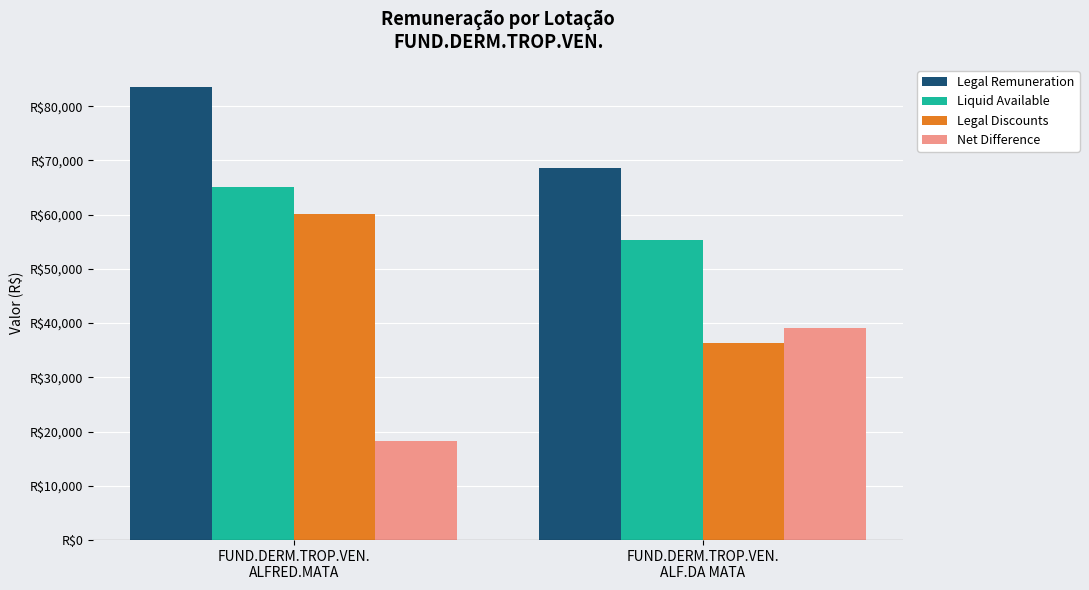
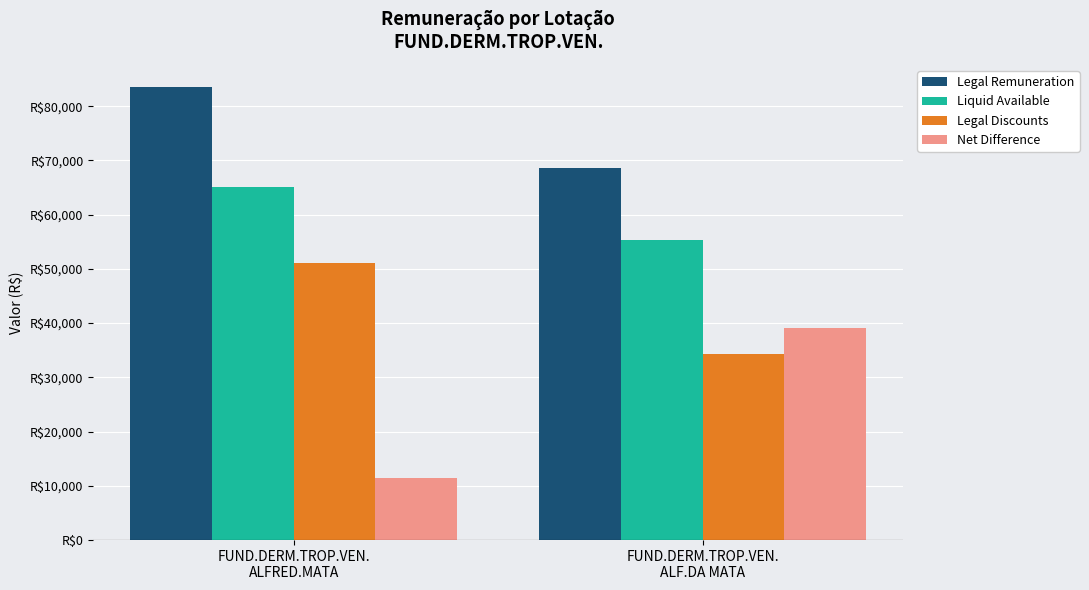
Legal Discounts, FUND.DERM.TROP.VEN. ALFRED.MATA: R$60,000 -> R$51,000
Net Difference, FUND.DERM.TROP.VEN. ALFRED.MATA: R$18,000 -> R$11,000
Legal Discounts, FUND.DERM.TROP.VEN. ALF.DA MATA: R$36,000 -> R$34,000
